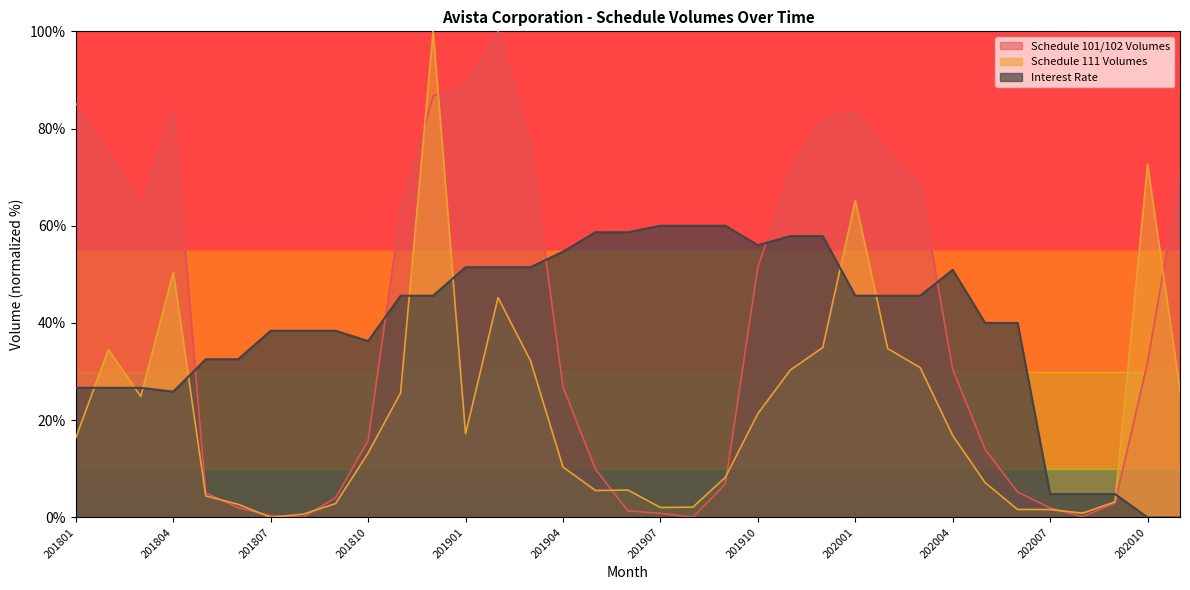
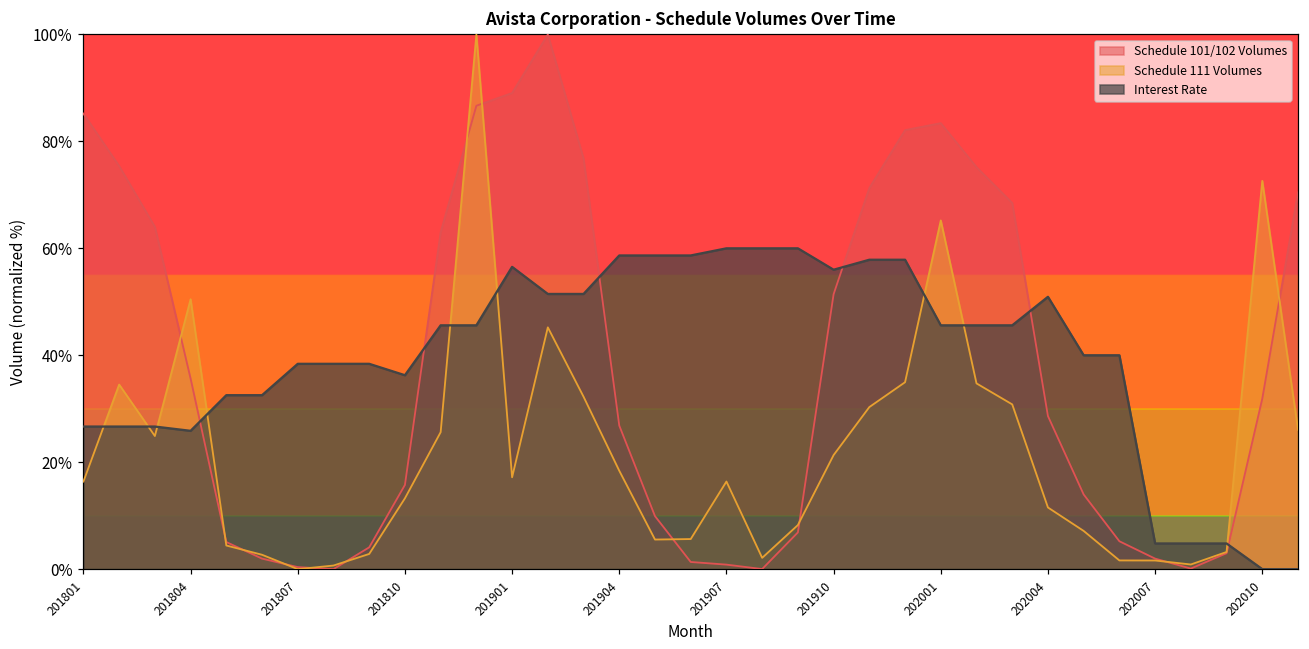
Schedule 101/102 Volumes, 201804: 84% -> 36%
Interest Rate, 201901: 51% -> 57%
Schedule 111 Volumes, 201904: 10% -> 18%
Interest Rate, 201904: 55% -> 59%
Schedule 111 Volumes, 201907: 2% -> 16%
Schedule 101/102 Volumes, 202004: 30% -> 29%
Schedule 111 Volumes, 202004: 17% -> 12%
